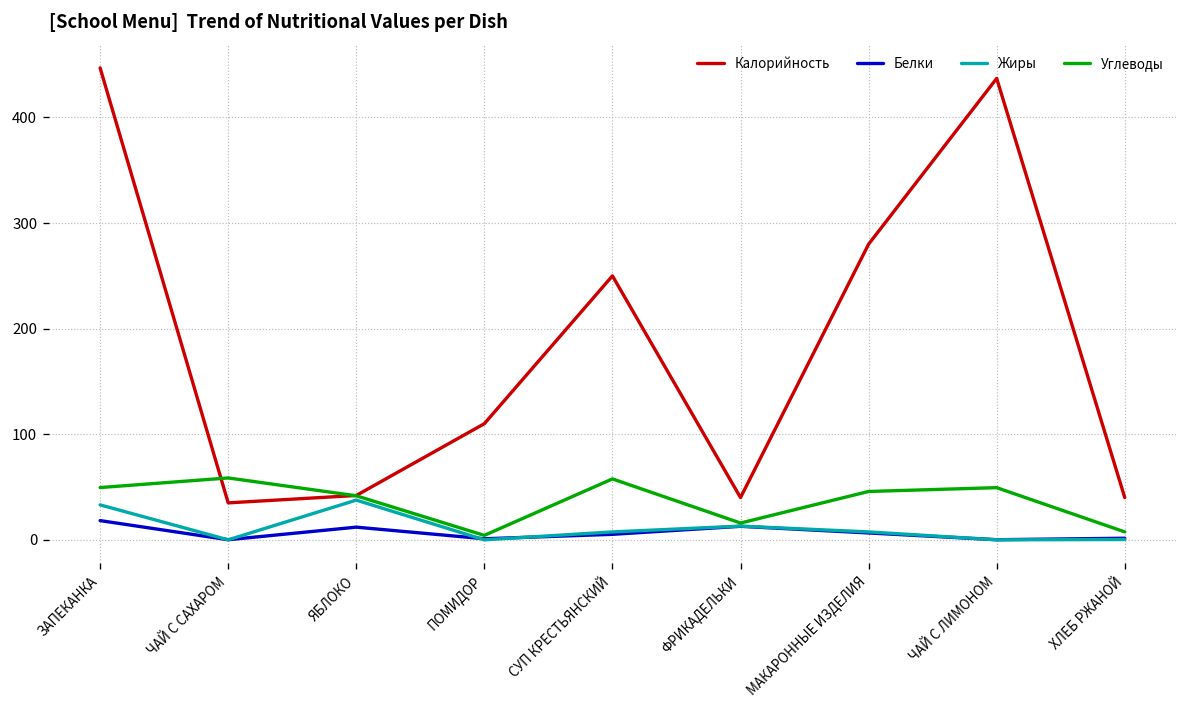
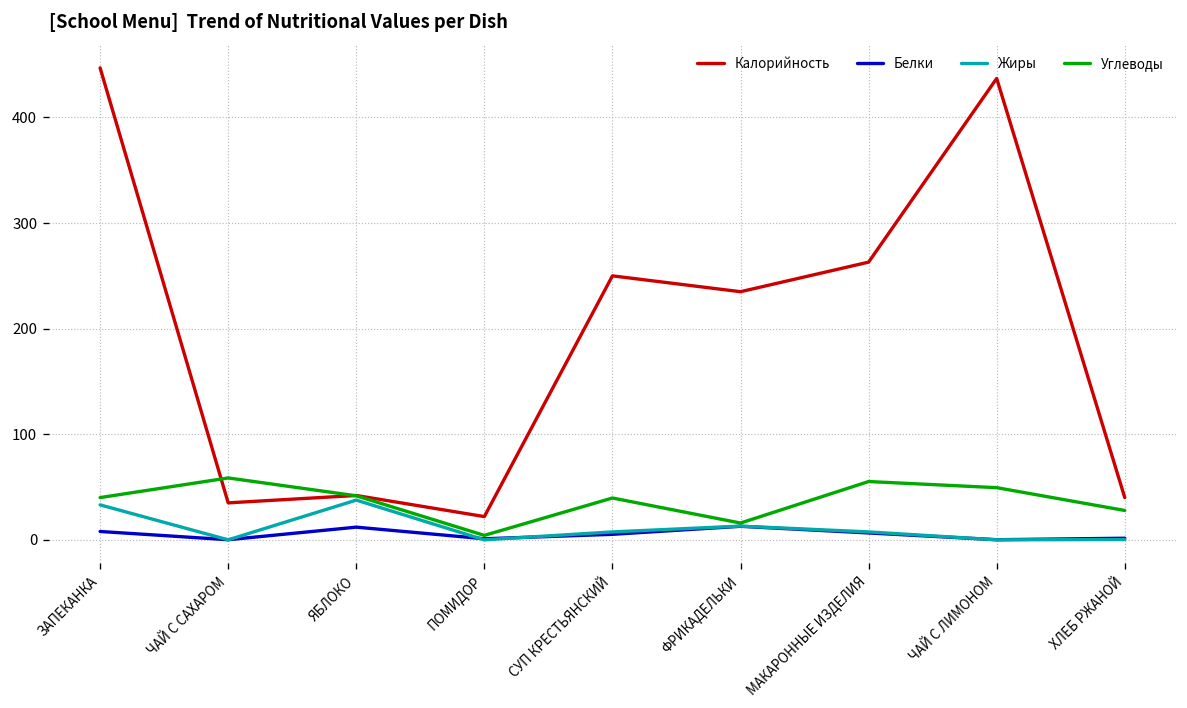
Белки, ЗАПЕКАНКА: 20 -> 10
Углеводы, ЗАПЕКАНКА: 50 -> 40
Калорийность, ПОМИДОР: 110 -> 20
Углеводы, СУП КРЕСТЬЯНСКИЙ: 60 -> 40
Калорийность, ФРИКАДЕЛЬКИ: 40 -> 240
Калорийность, МАКАРОННЫЕ ИЗДЕЛИЯ: 280 -> 260
Углеводы, МАКАРОННЫЕ ИЗДЕЛИЯ: 50 -> 60
Углеводы, ХЛЕБ РЖАНОЙ: 10 -> 30
